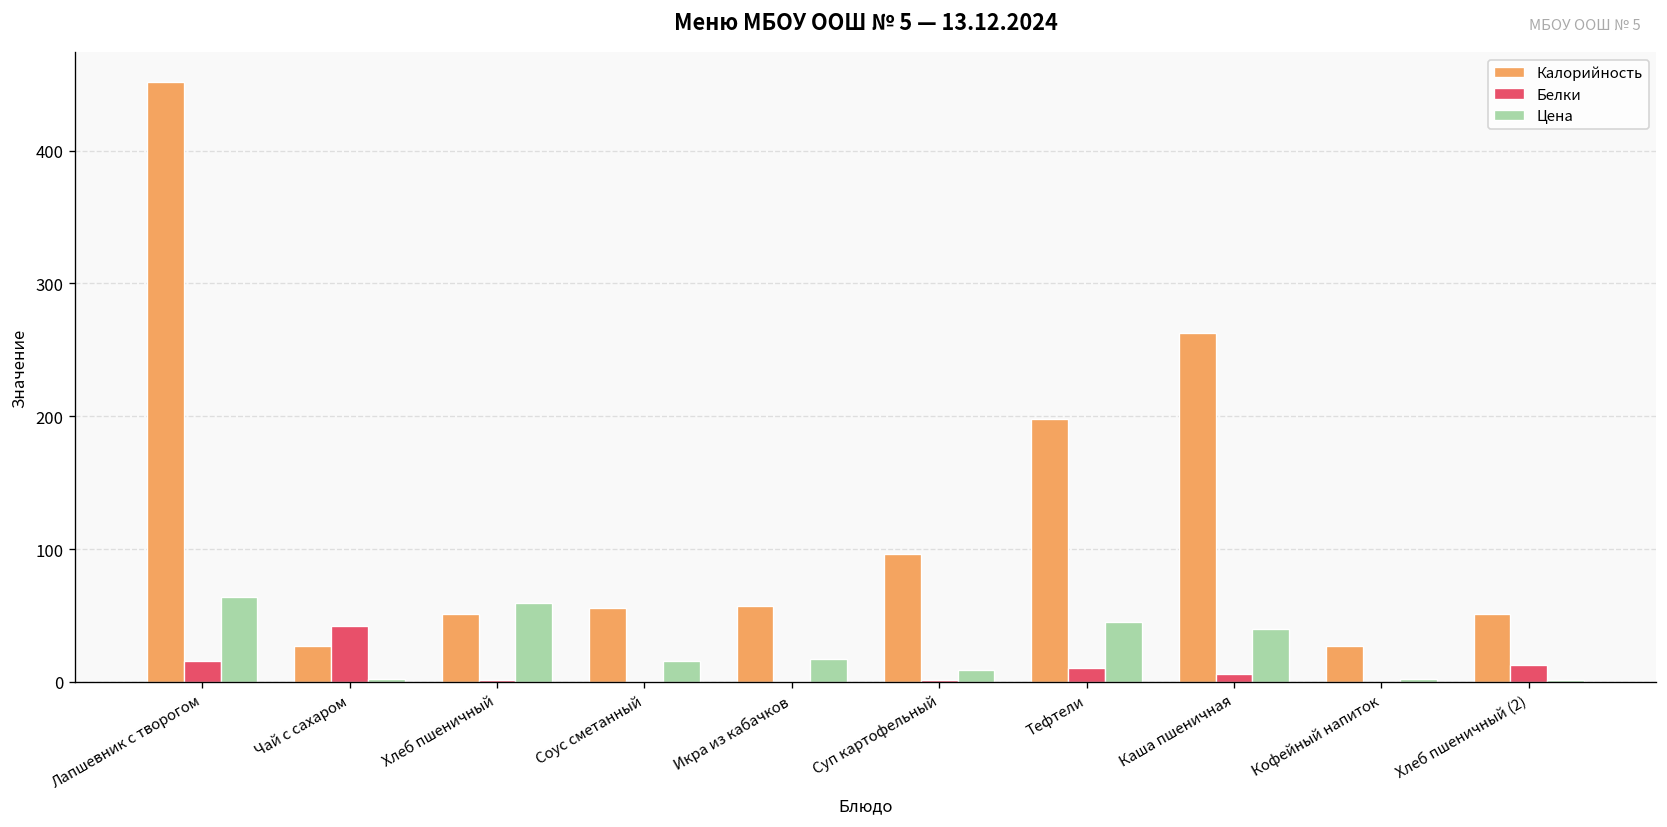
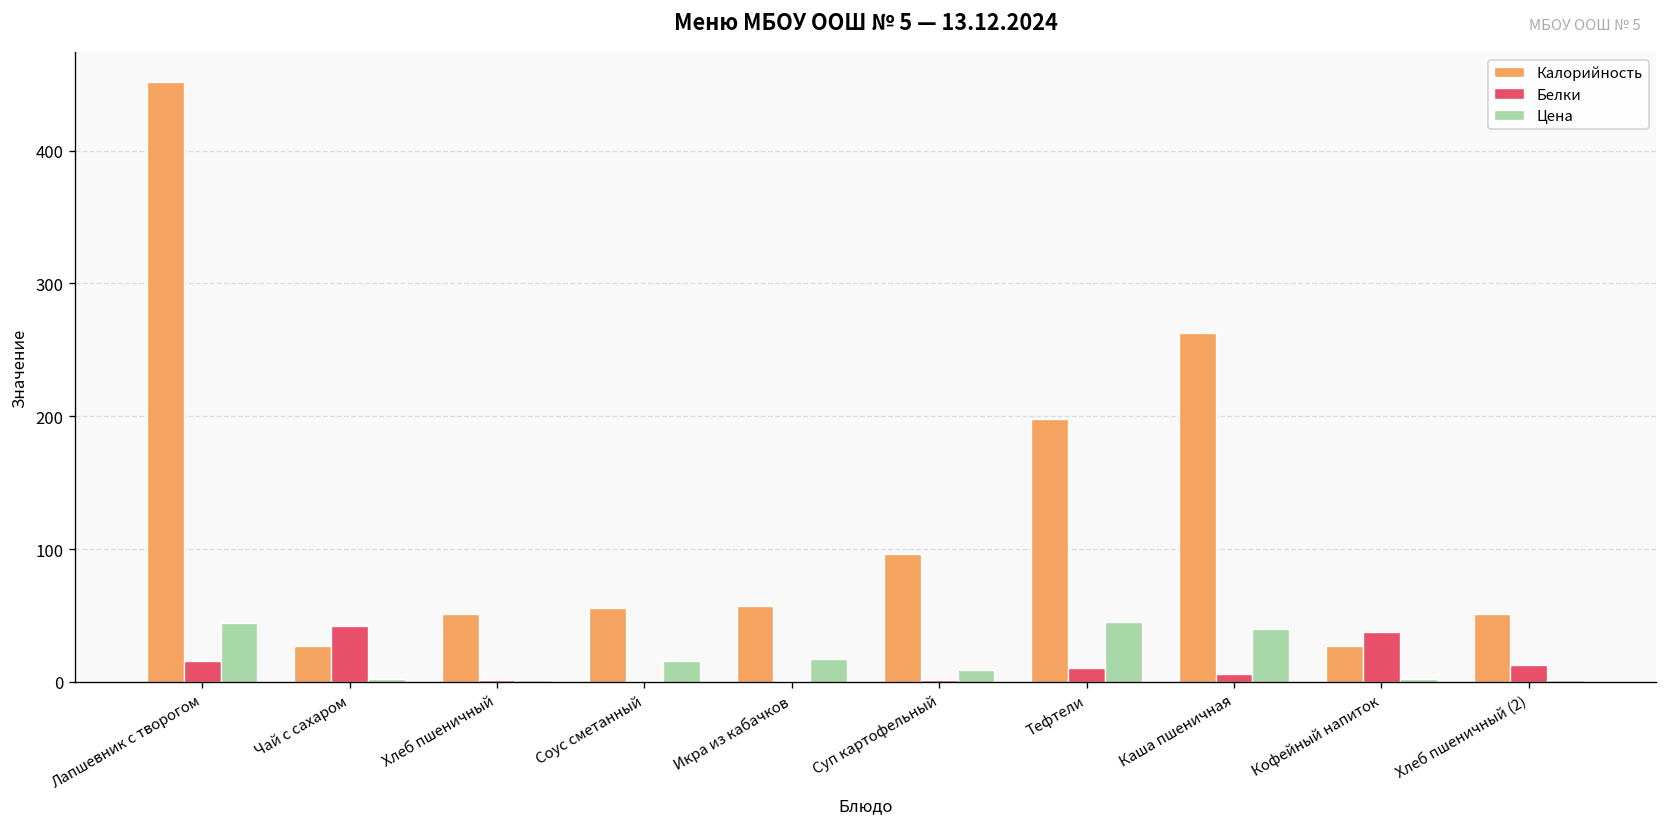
Цена, Лапшевник с творогом: 64 -> 44
Цена, Хлеб пшеничный: 59 -> 2
Белки, Кофейный напиток: 0 -> 37
